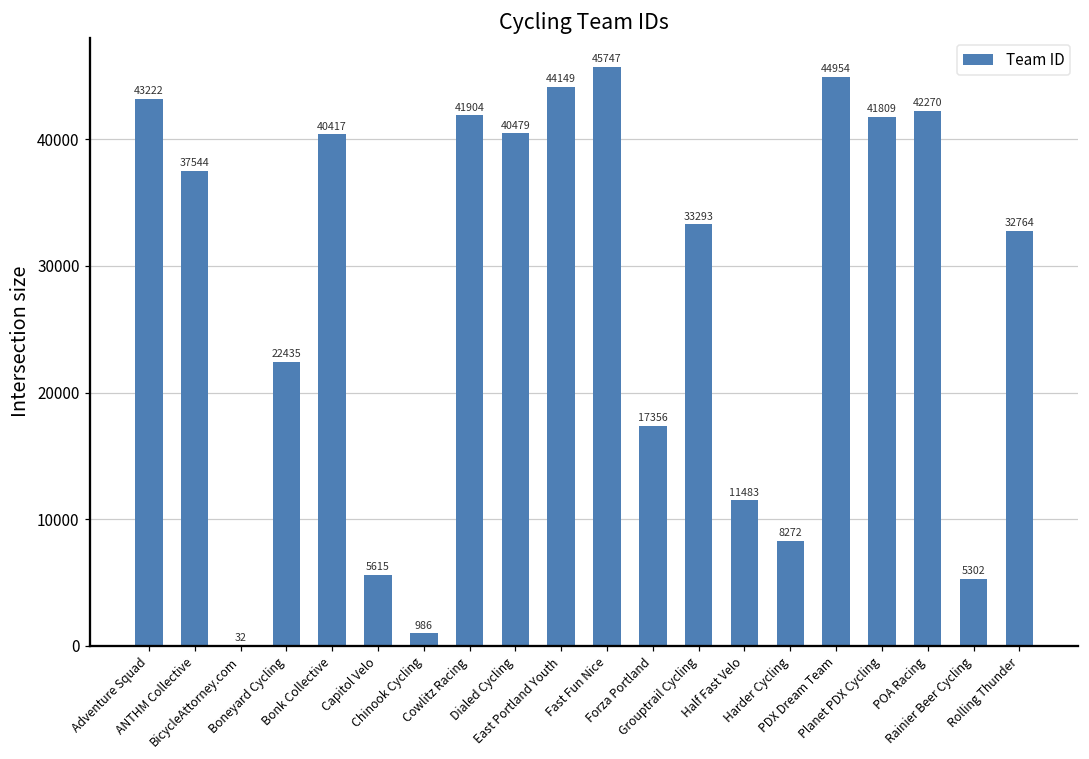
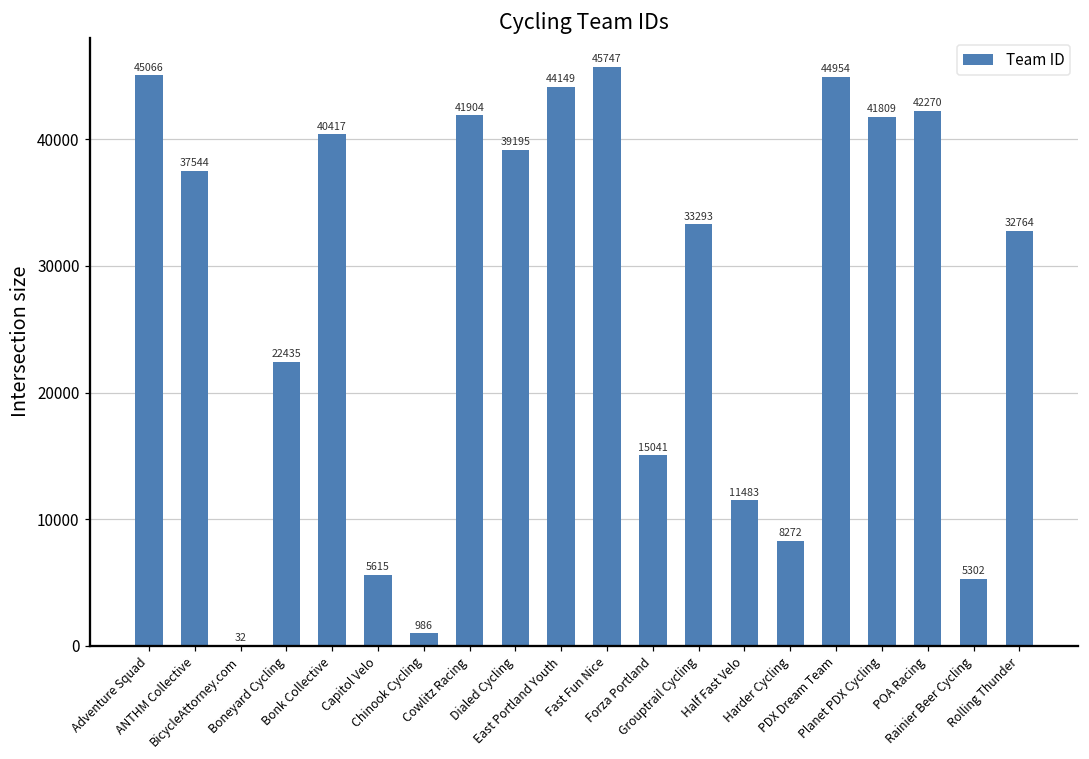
Adventure Squad: 43222 -> 45066
Dialed Cycling: 40479 -> 39195
Forza Portland: 17356 -> 15041
